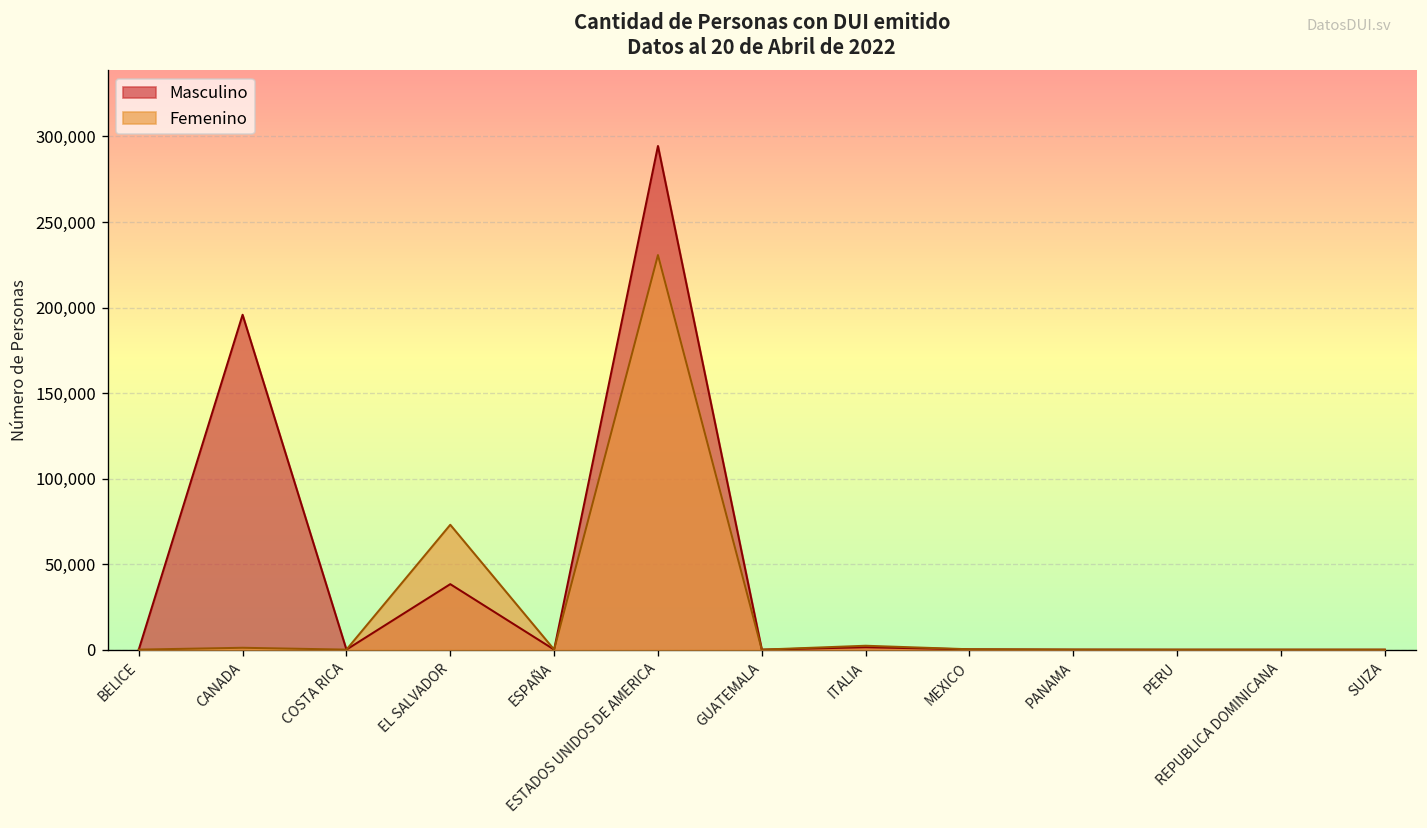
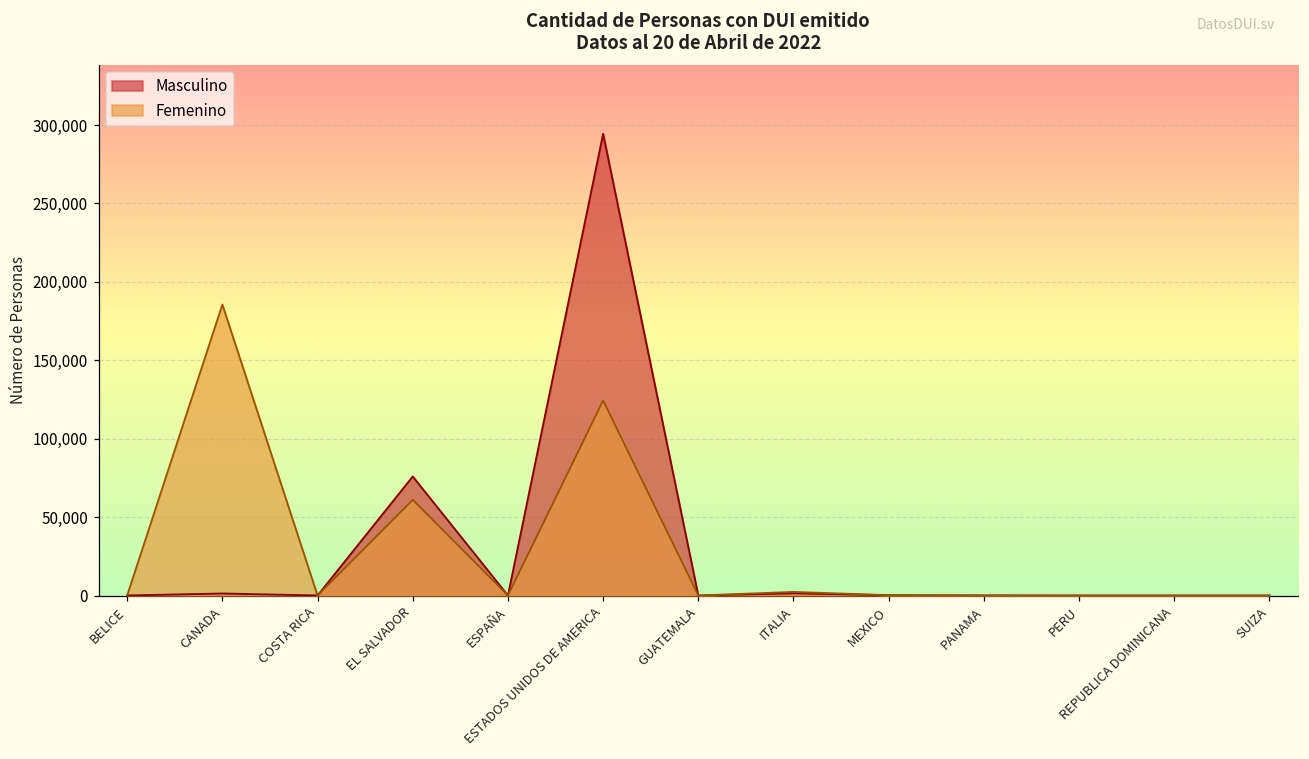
Masculino, CANADA: 196,000 -> 1,000
Femenino, CANADA: 1,000 -> 186,000
Masculino, EL SALVADOR: 38,000 -> 76,000
Femenino, EL SALVADOR: 73,000 -> 61,000
Femenino, ESTADOS UNIDOS DE AMERICA: 231,000 -> 124,000
